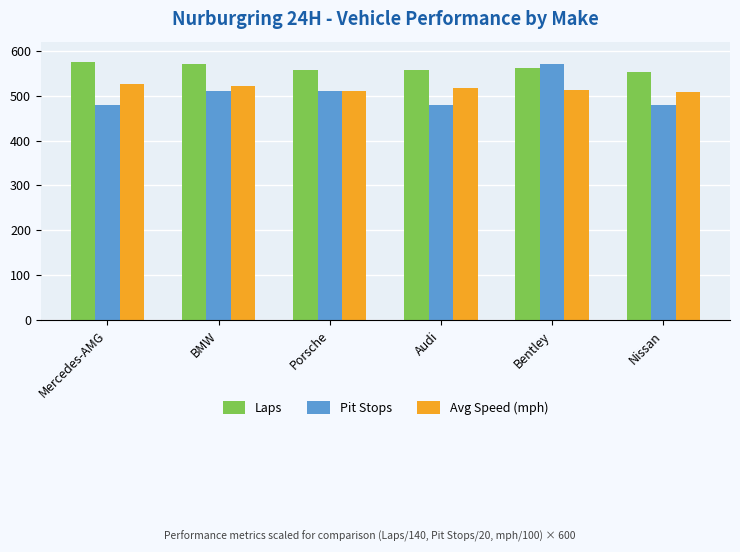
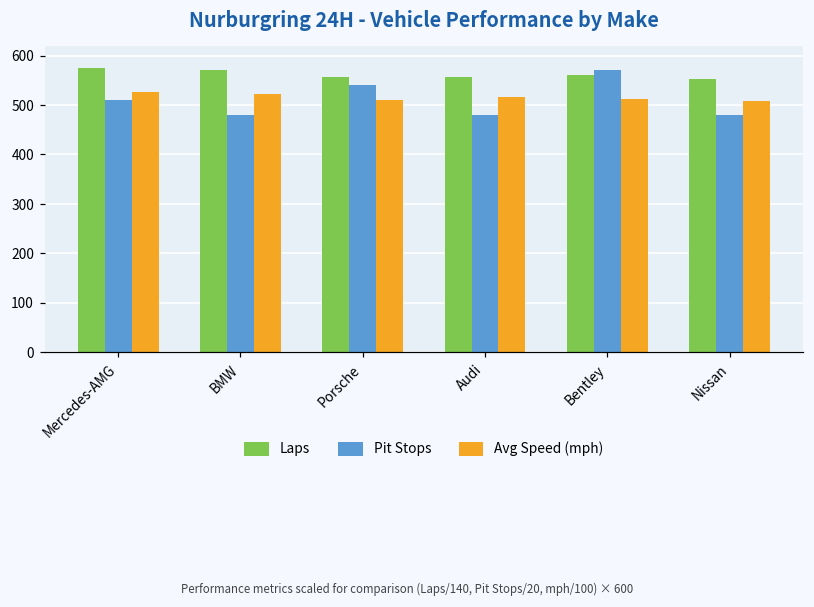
Pit Stops, Mercedes-AMG: 480 -> 510
Pit Stops, BMW: 510 -> 480
Pit Stops, Porsche: 510 -> 540
